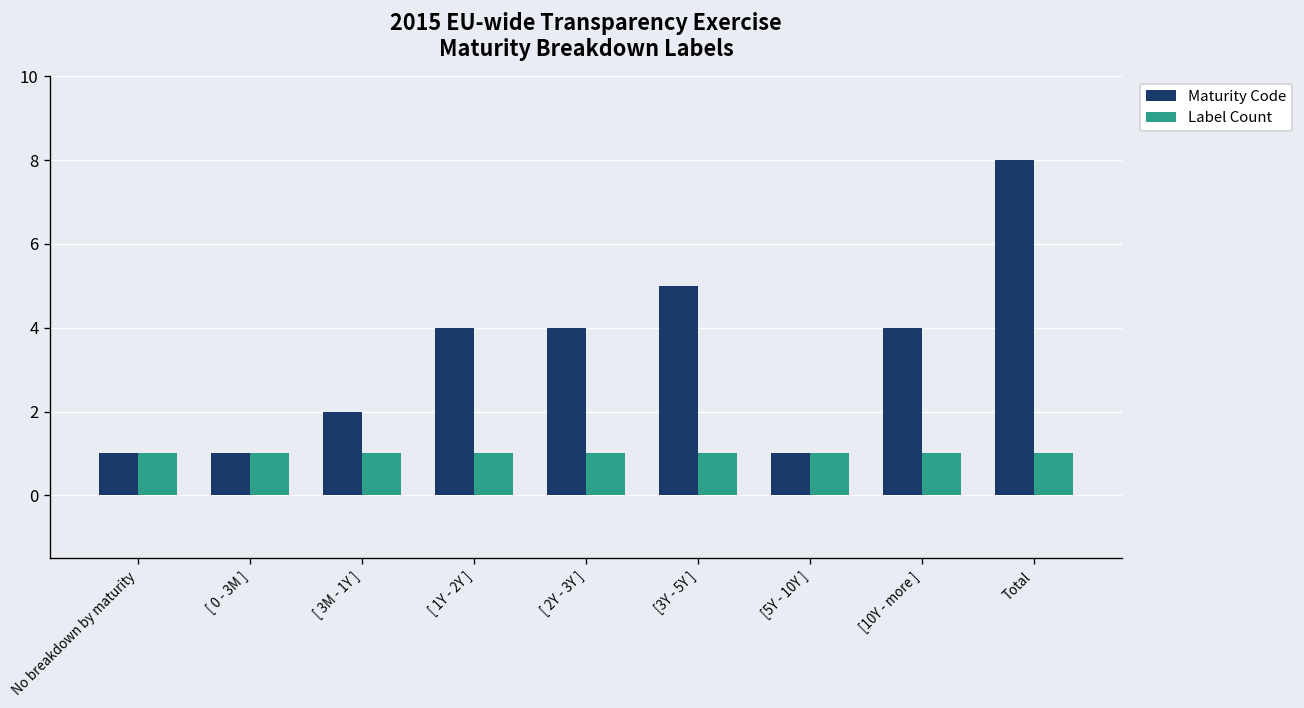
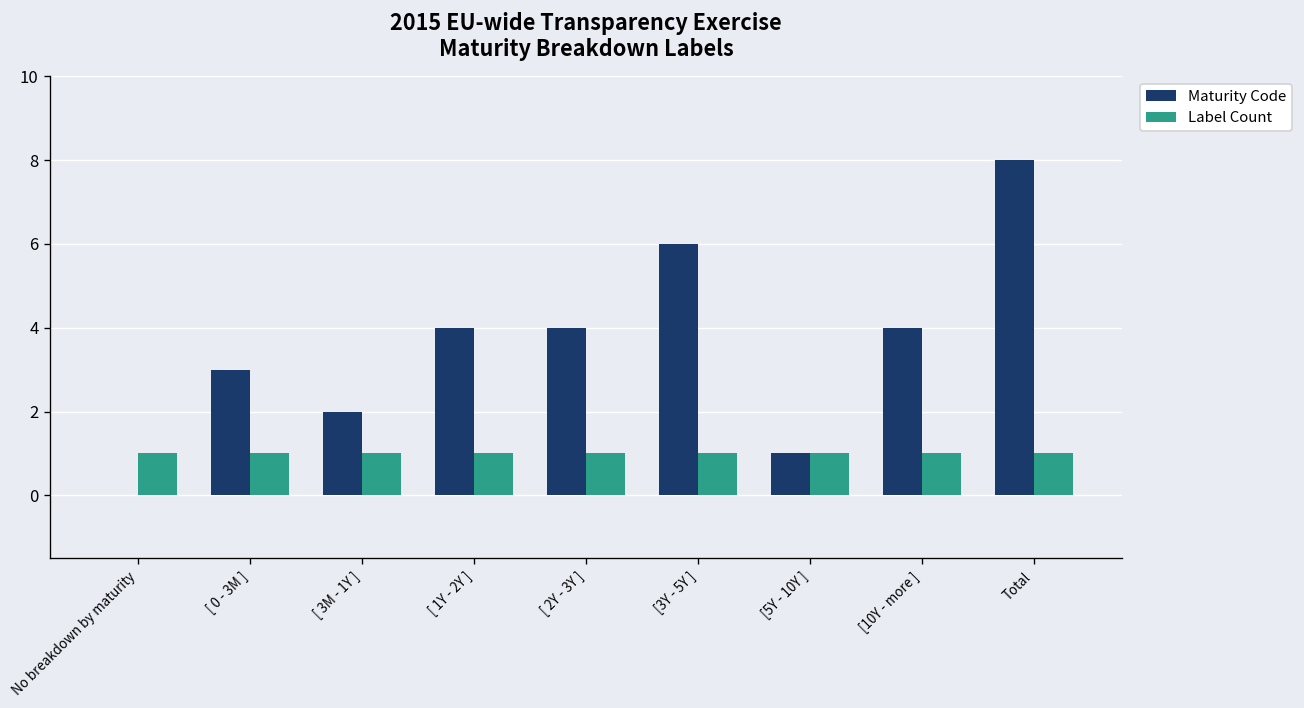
Maturity Code, No breakdown by maturity: 1 -> 0
Maturity Code, [ 0 - 3M ]: 1 -> 3
Maturity Code, [3Y - 5Y ]: 5 -> 6
